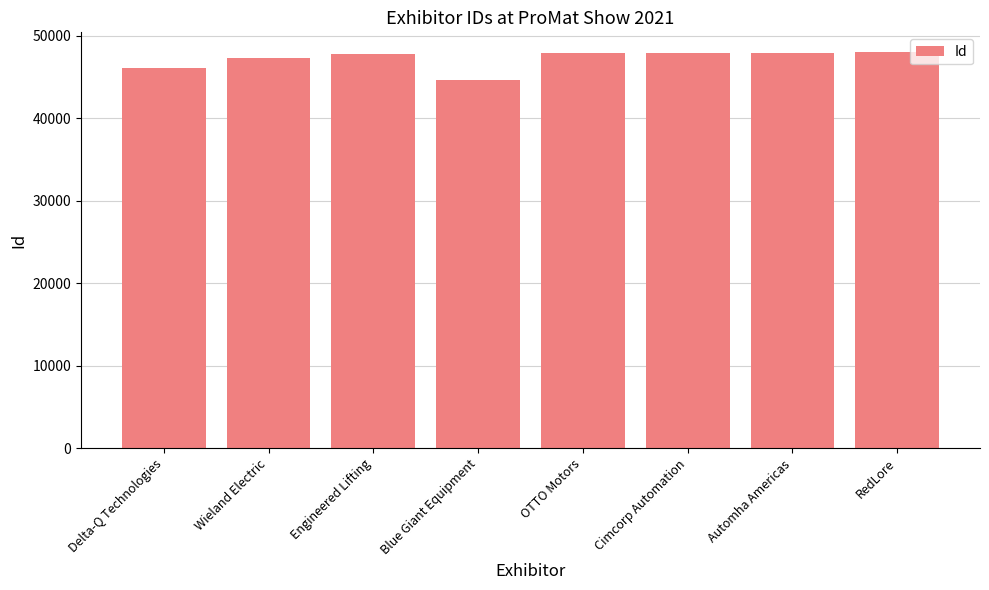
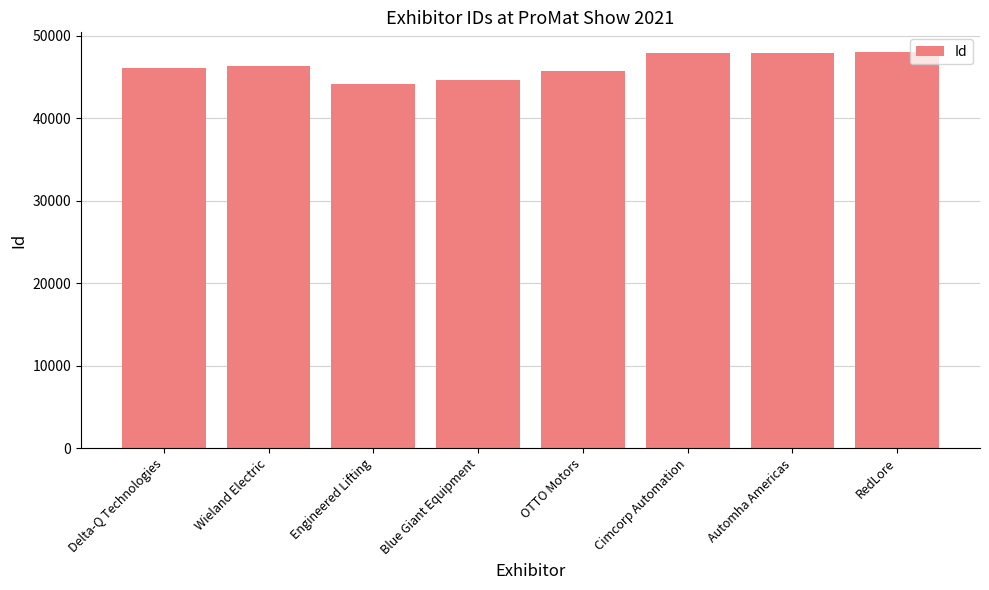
Wieland Electric: 47000 -> 46000
Engineered Lifting: 48000 -> 44000
OTTO Motors: 48000 -> 46000
